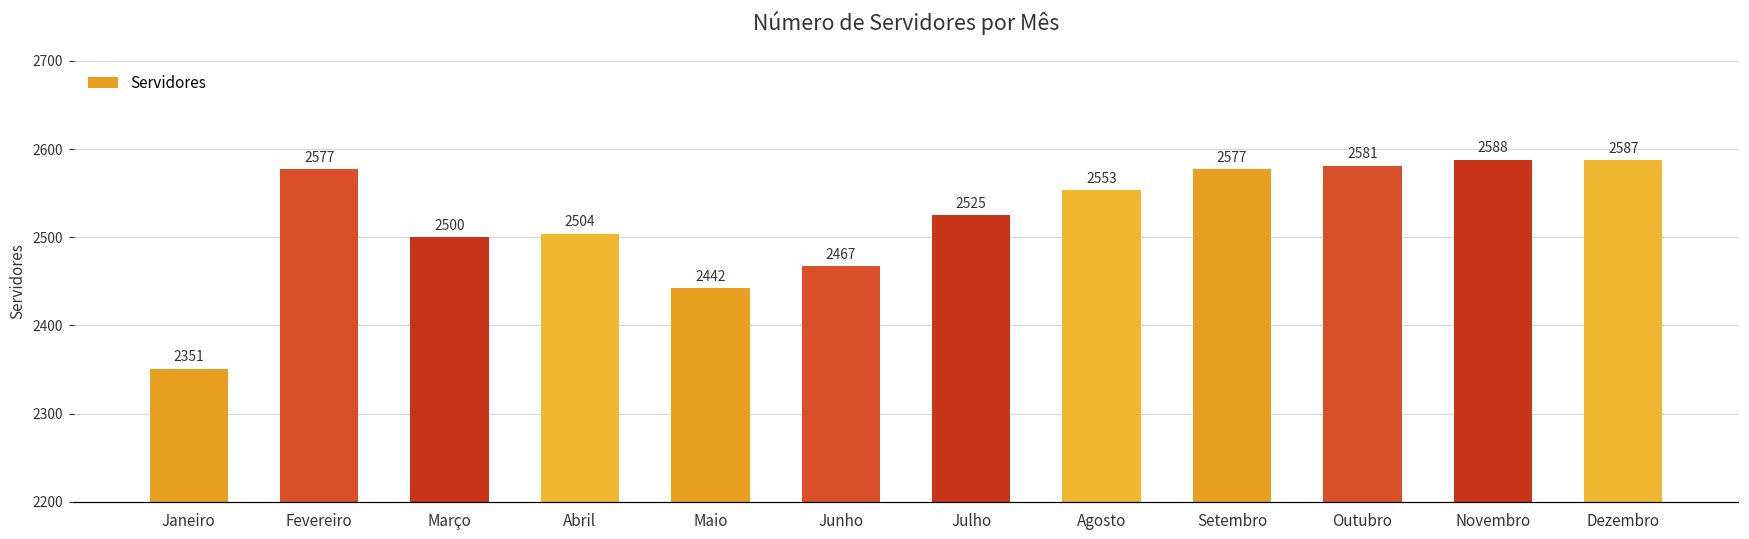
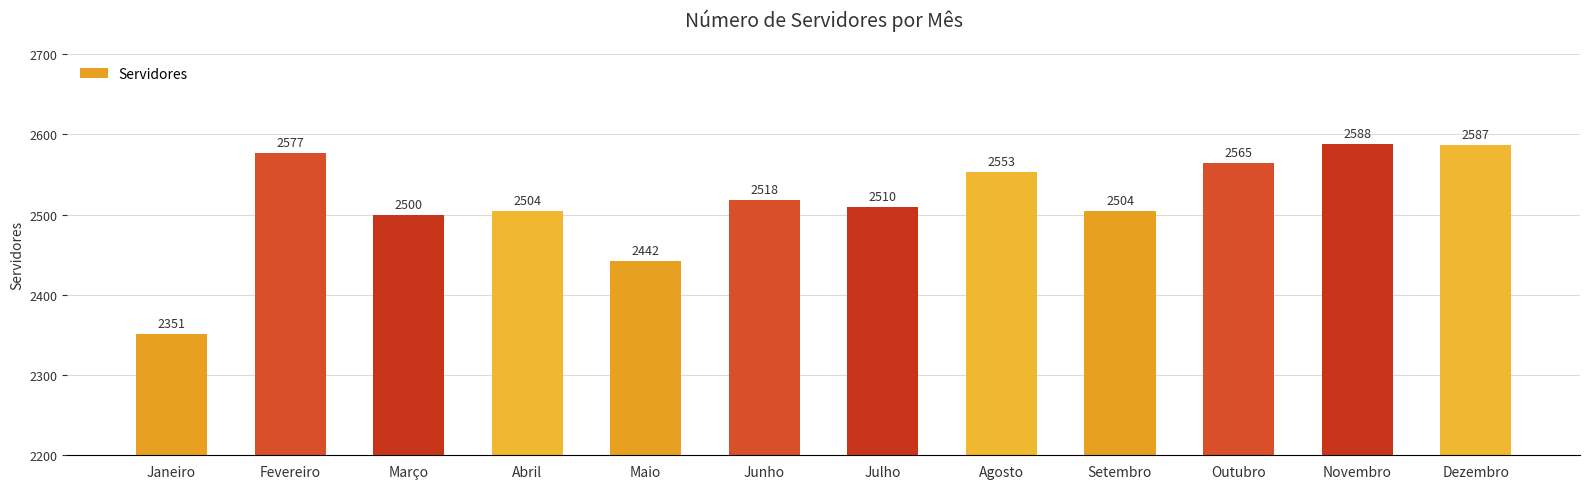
Junho: 2467 -> 2518
Julho: 2525 -> 2510
Setembro: 2577 -> 2504
Outubro: 2581 -> 2565
